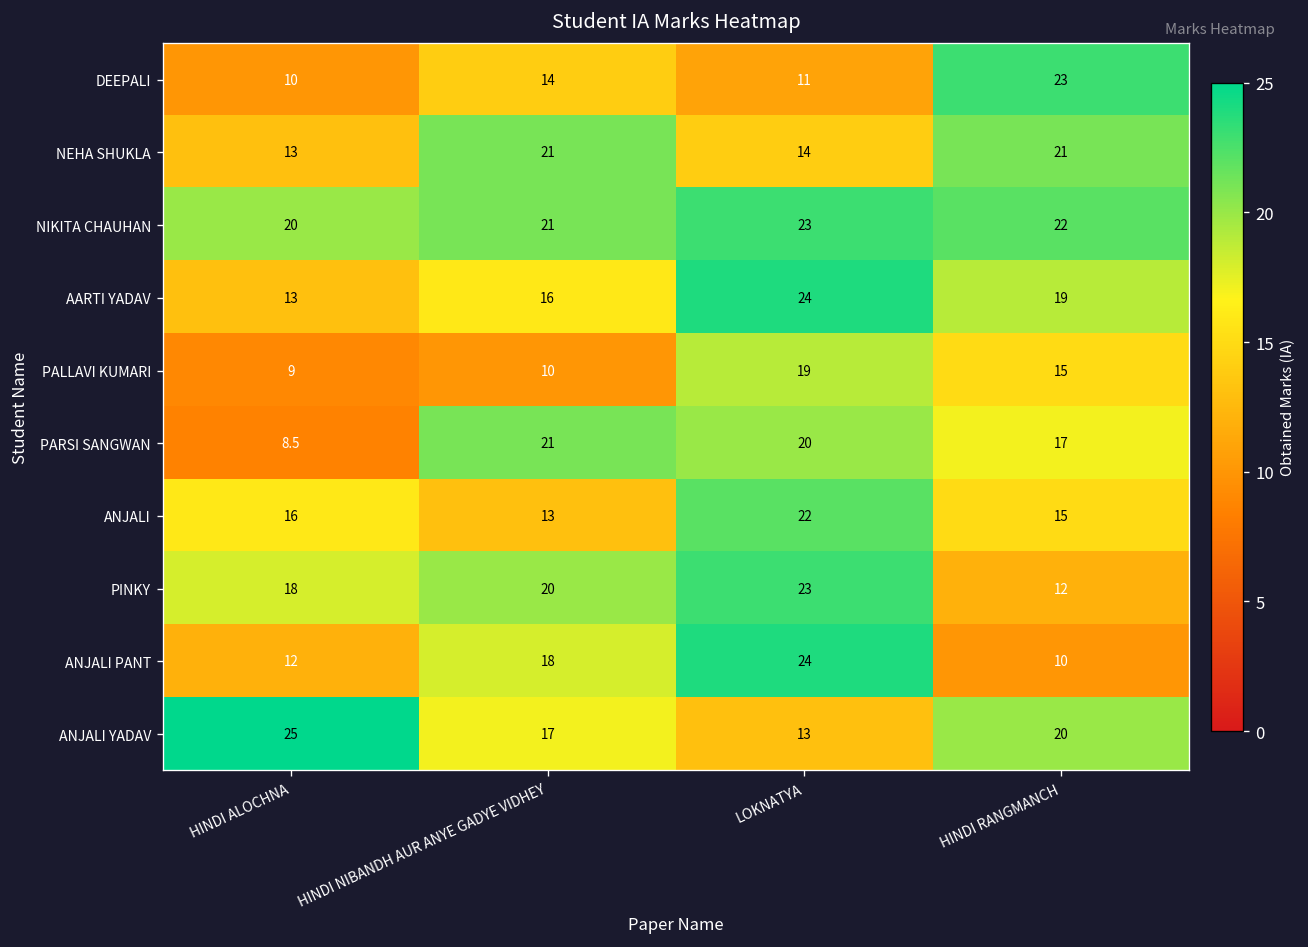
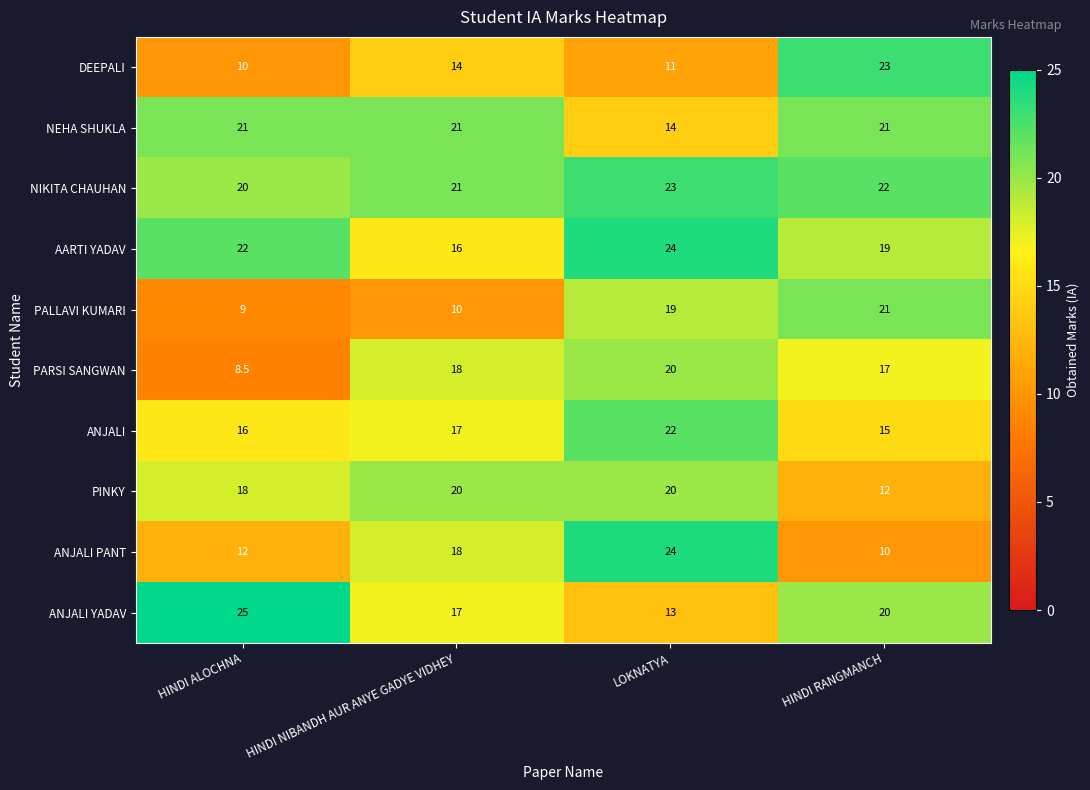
NEHA SHUKLA, HINDI ALOCHNA: 13 -> 21
AARTI YADAV, HINDI ALOCHNA: 13 -> 22
PALLAVI KUMARI, HINDI RANGMANCH: 15 -> 21
PARSI SANGWAN, HINDI NIBANDH AUR ANYE GADYE VIDHEY: 21 -> 18
ANJALI, HINDI NIBANDH AUR ANYE GADYE VIDHEY: 13 -> 17
PINKY, LOKNATYA: 23 -> 20
